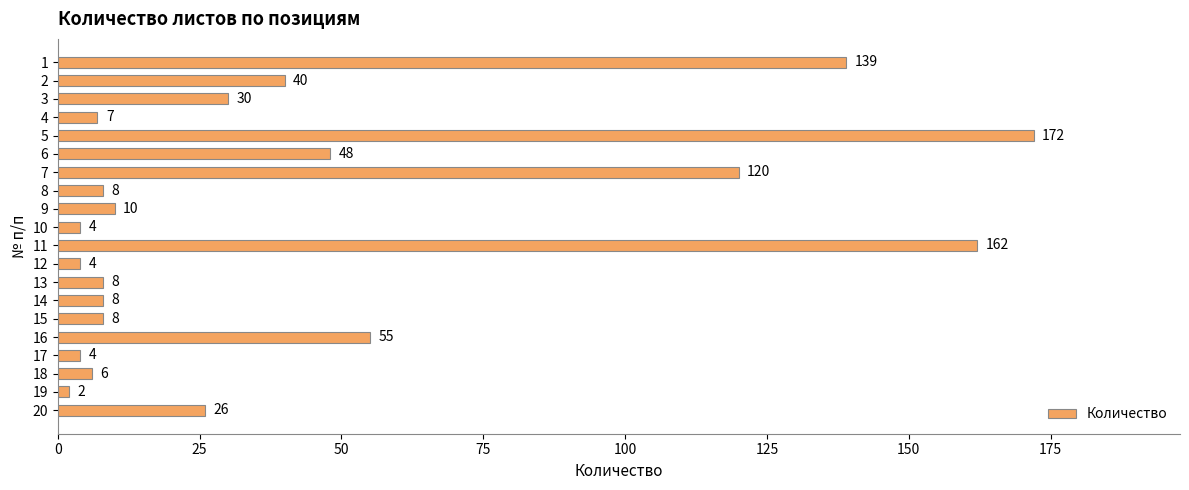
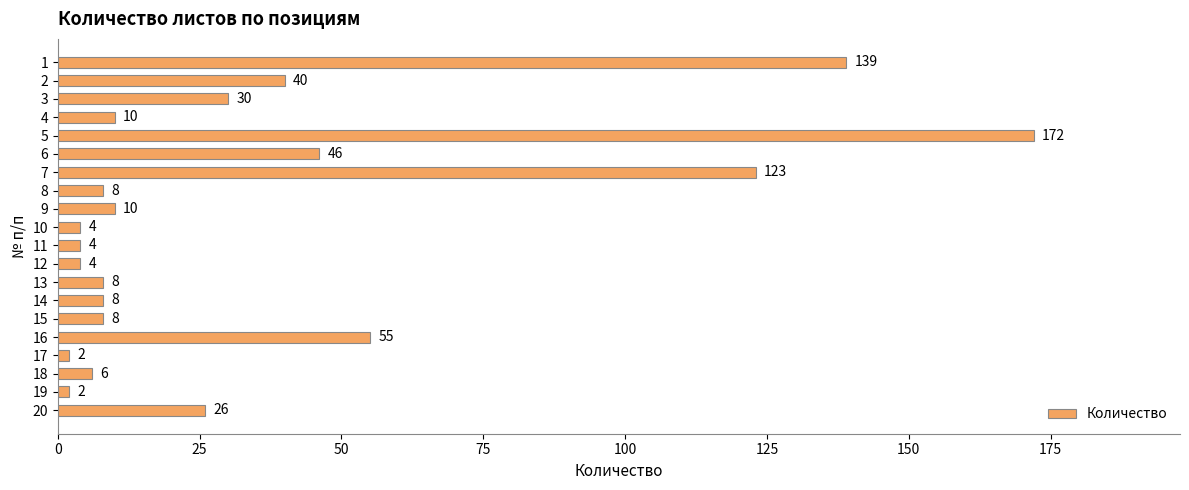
4: 7 -> 10
6: 48 -> 46
7: 120 -> 123
11: 162 -> 4
17: 4 -> 2
